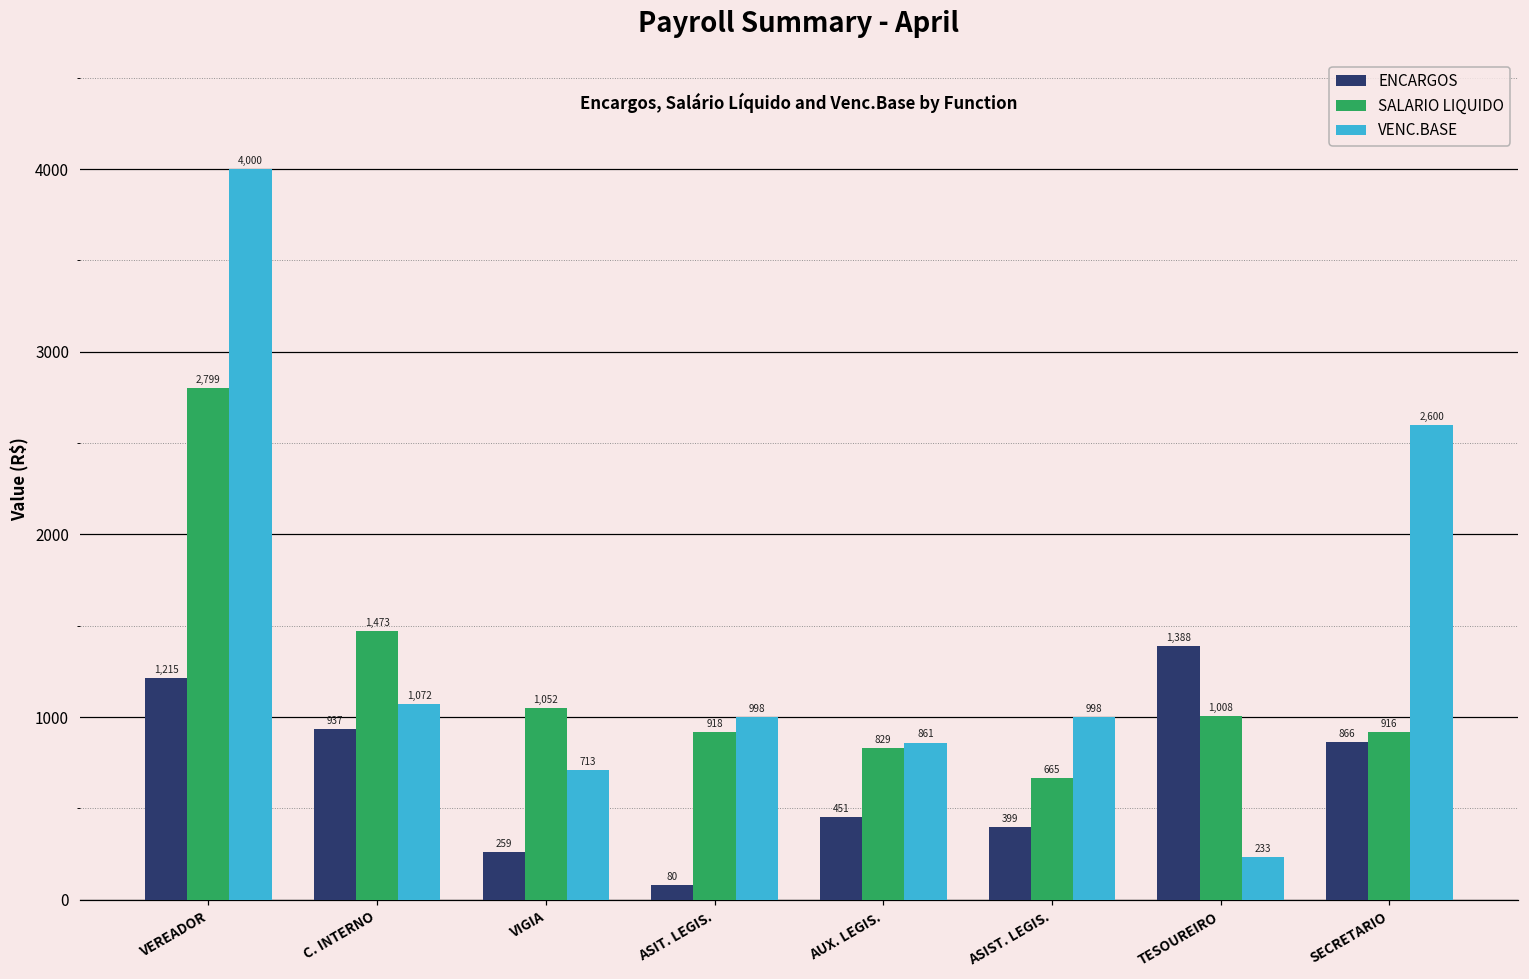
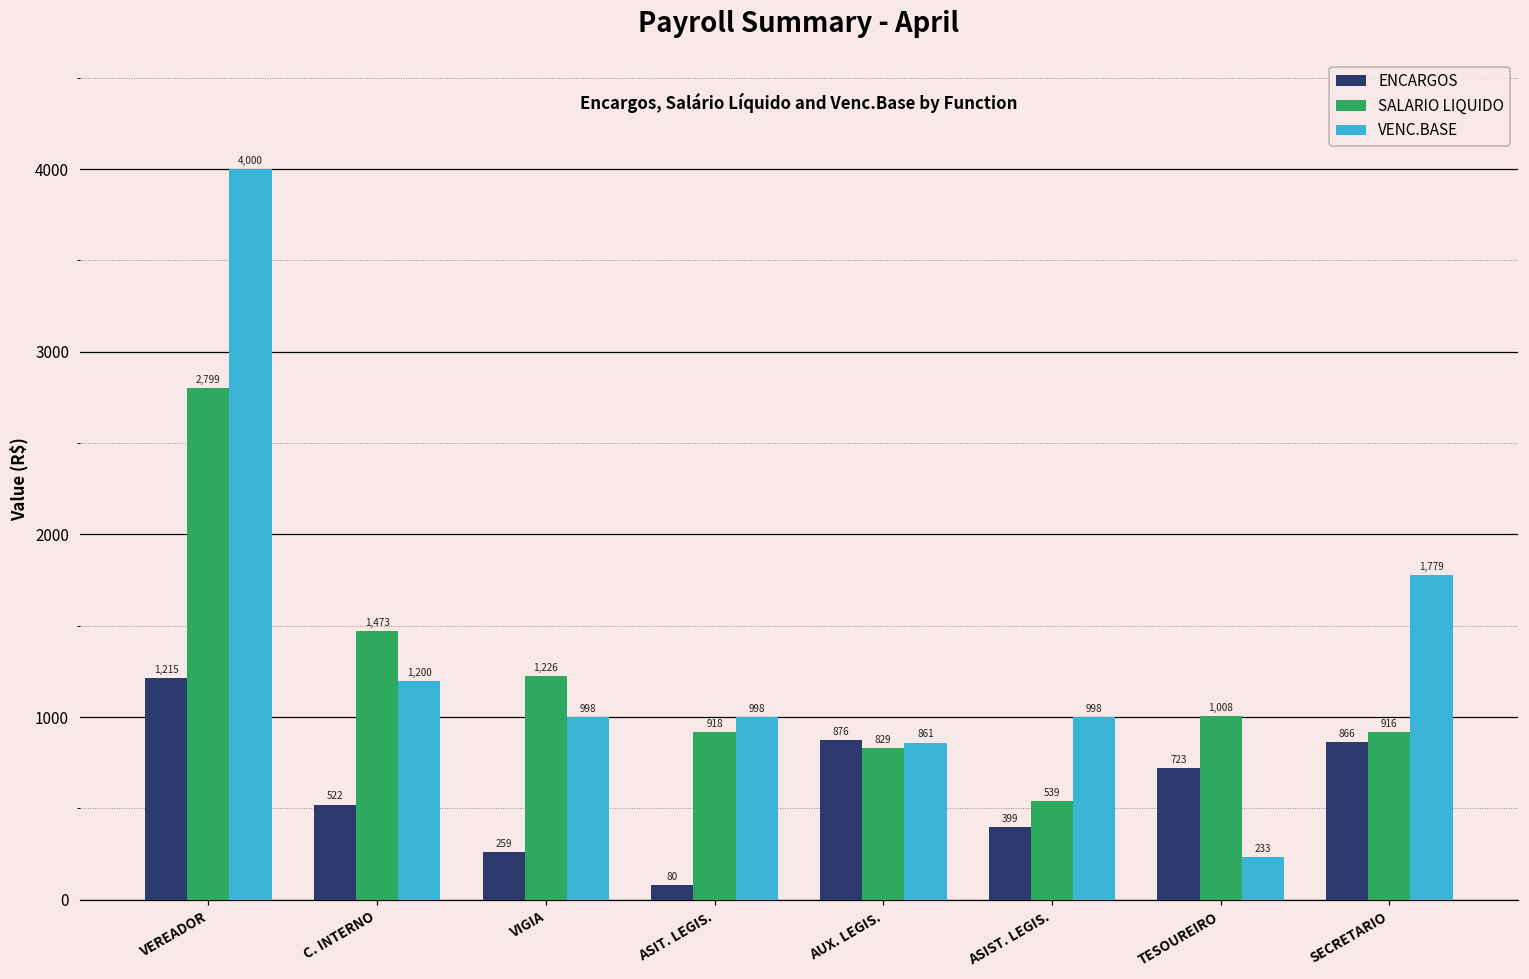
ENCARGOS, C. INTERNO: 937 -> 522
VENC.BASE, C. INTERNO: 1,072 -> 1,200
SALARIO LIQUIDO, VIGIA: 1,052 -> 1,226
VENC.BASE, VIGIA: 713 -> 998
ENCARGOS, AUX. LEGIS.: 451 -> 876
SALARIO LIQUIDO, ASIST. LEGIS.: 665 -> 539
ENCARGOS, TESOUREIRO: 1,388 -> 723
VENC.BASE, SECRETARIO: 2,600 -> 1,779
